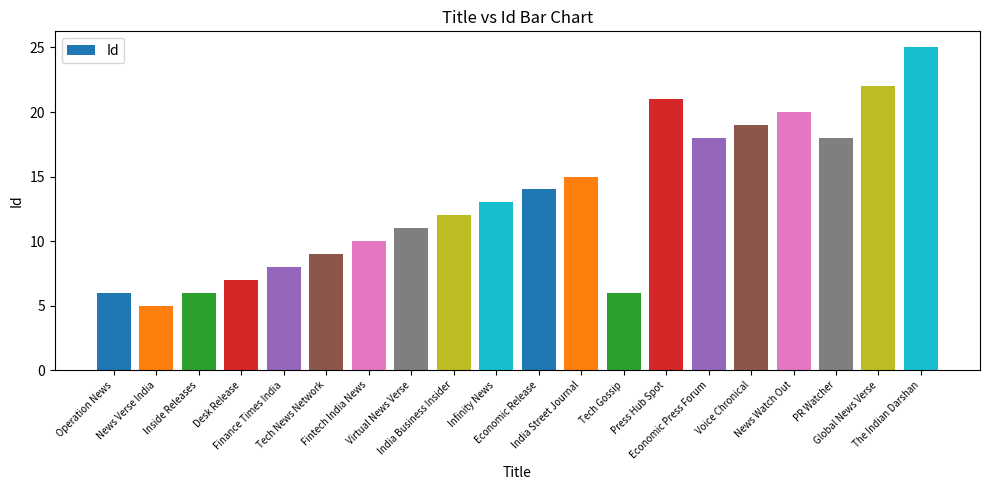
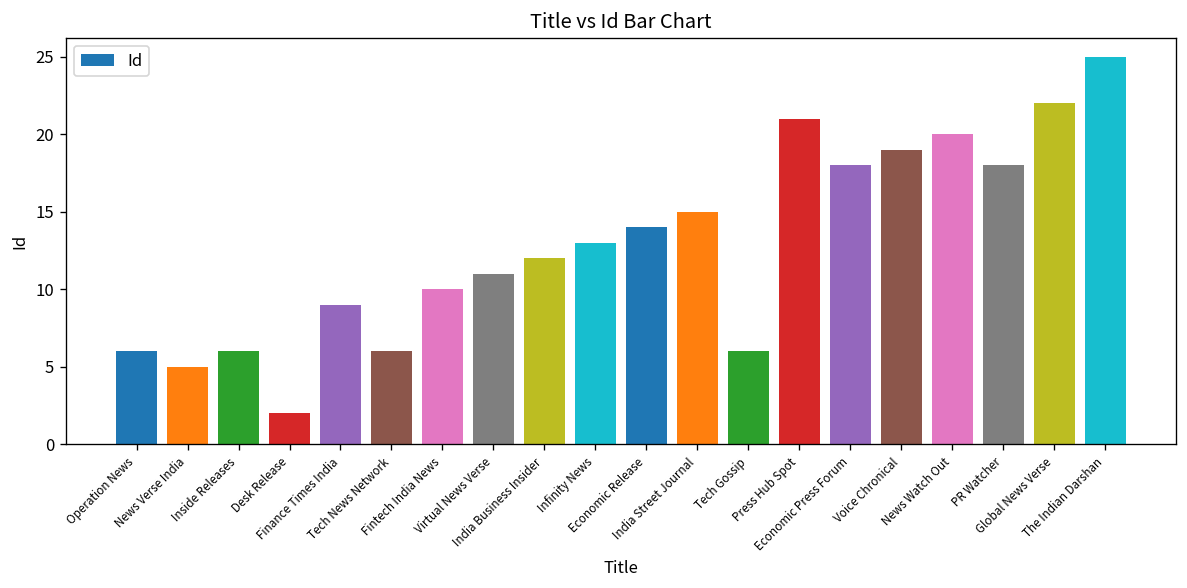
Desk Release: 7 -> 2
Finance Times India: 8 -> 9
Tech News Network: 9 -> 6
